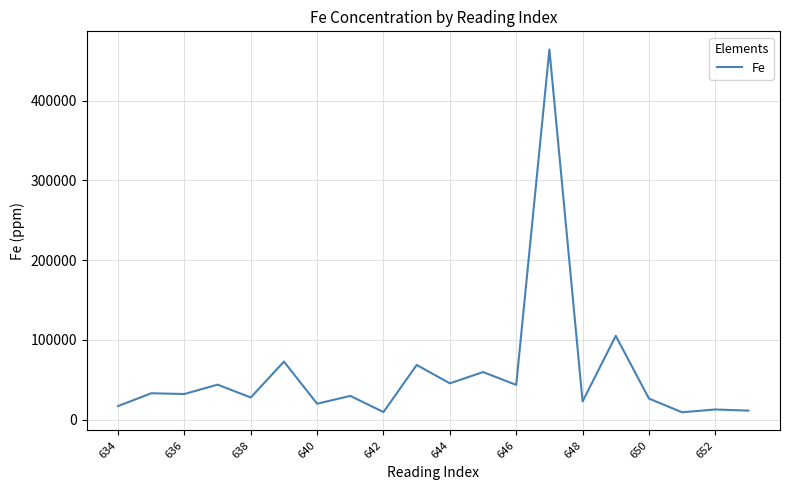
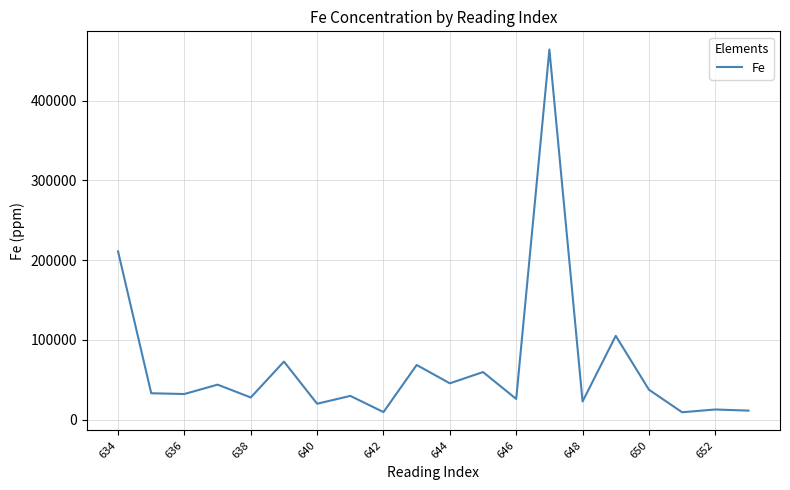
634: 20000 -> 210000
646: 40000 -> 30000
650: 30000 -> 40000
